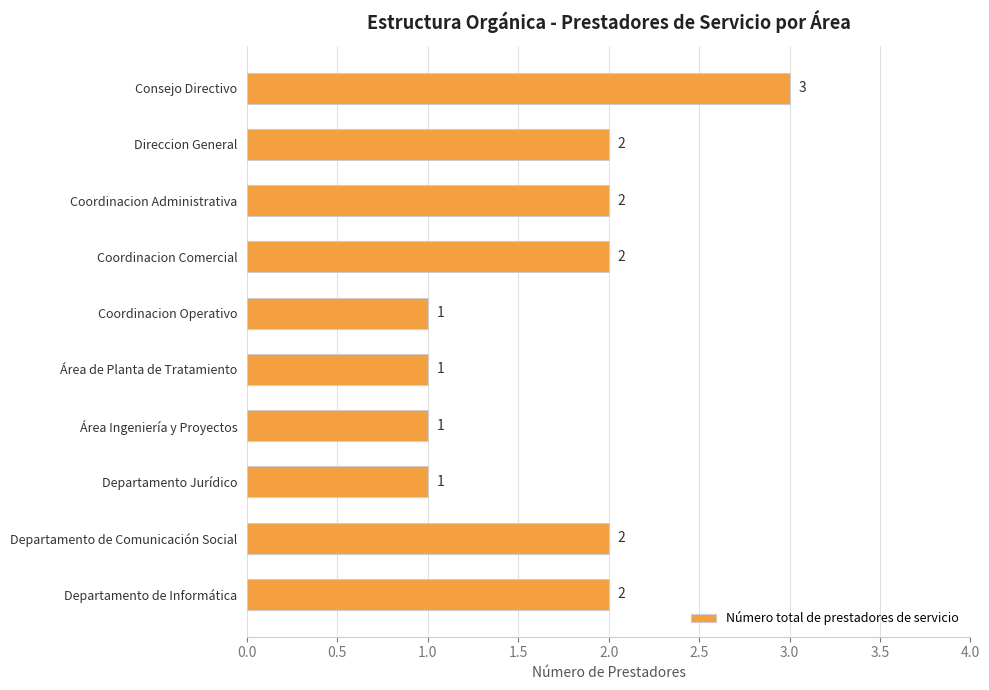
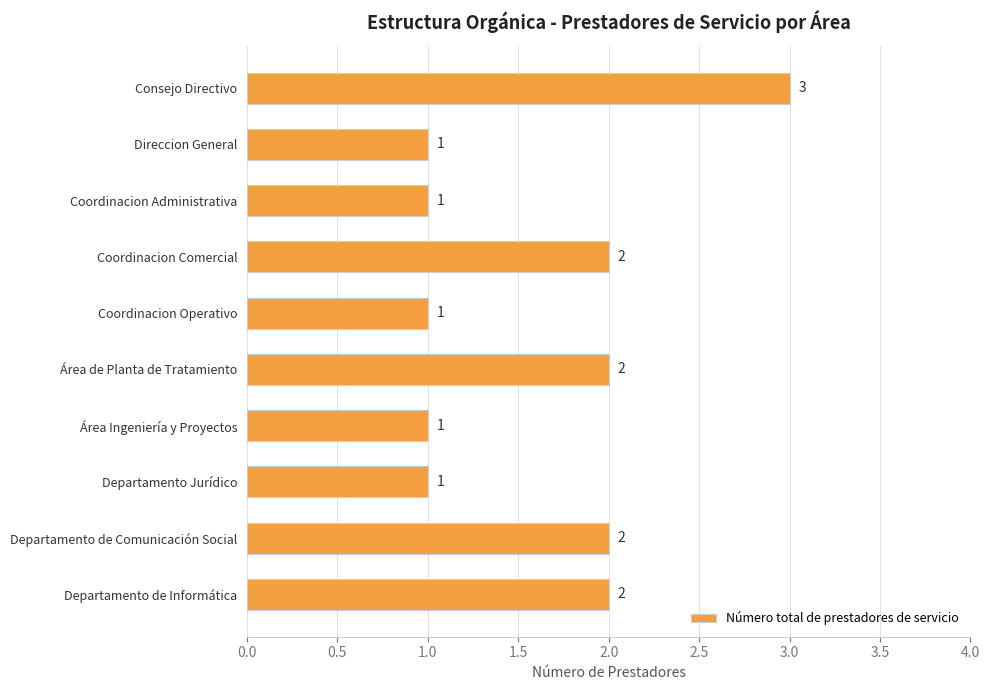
Direccion General: 2 -> 1
Coordinacion Administrativa: 2 -> 1
Área de Planta de Tratamiento: 1 -> 2
